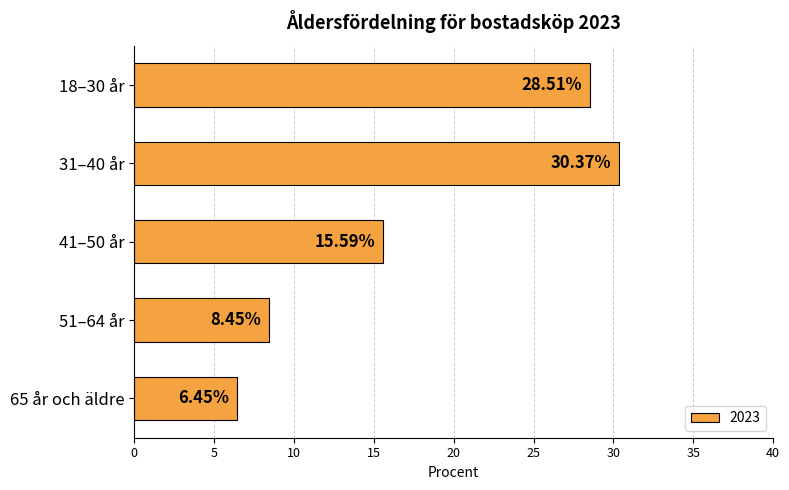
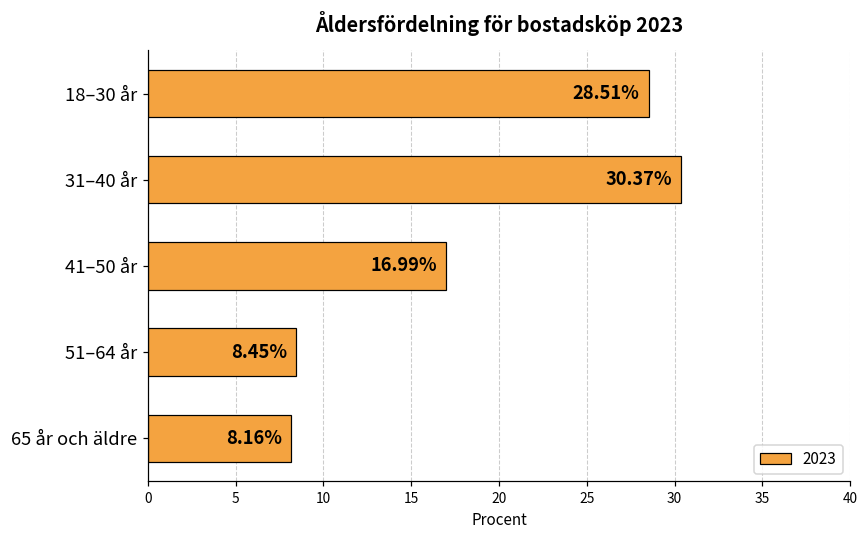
41–50 år: 15.59% -> 16.99%
65 år och äldre: 6.45% -> 8.16%
